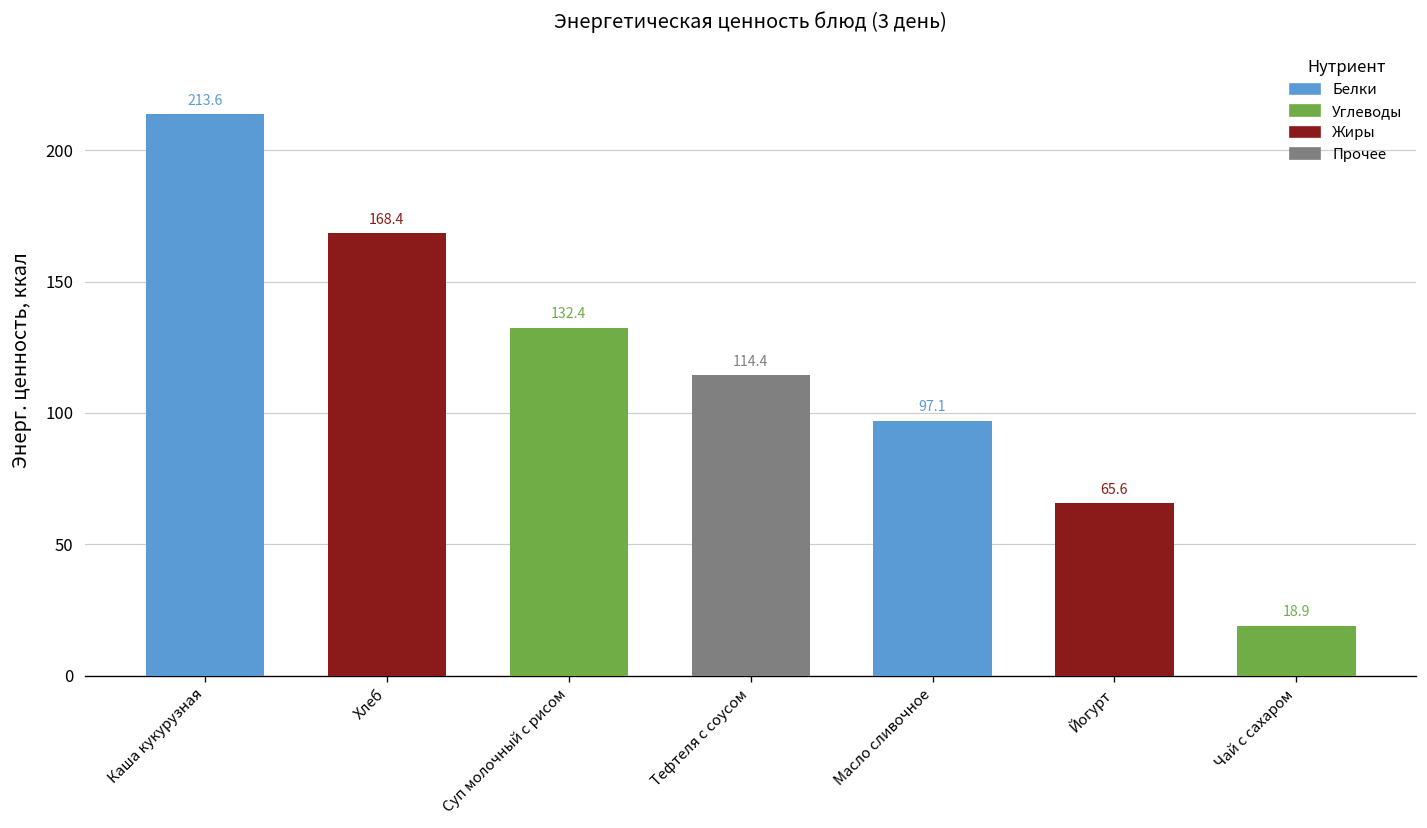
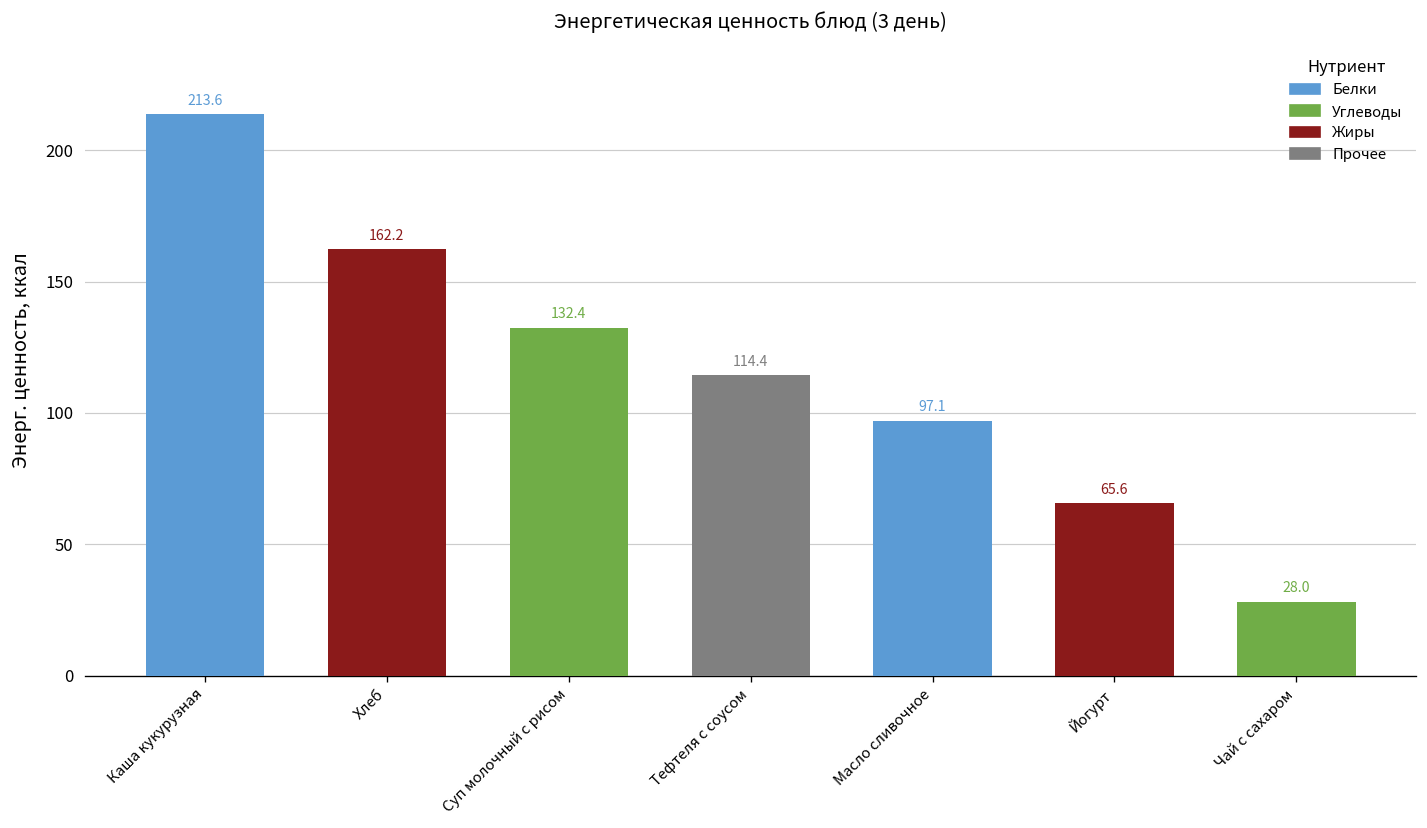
Хлеб: 168.4 -> 162.2
Чай с сахаром: 18.9 -> 28.0
